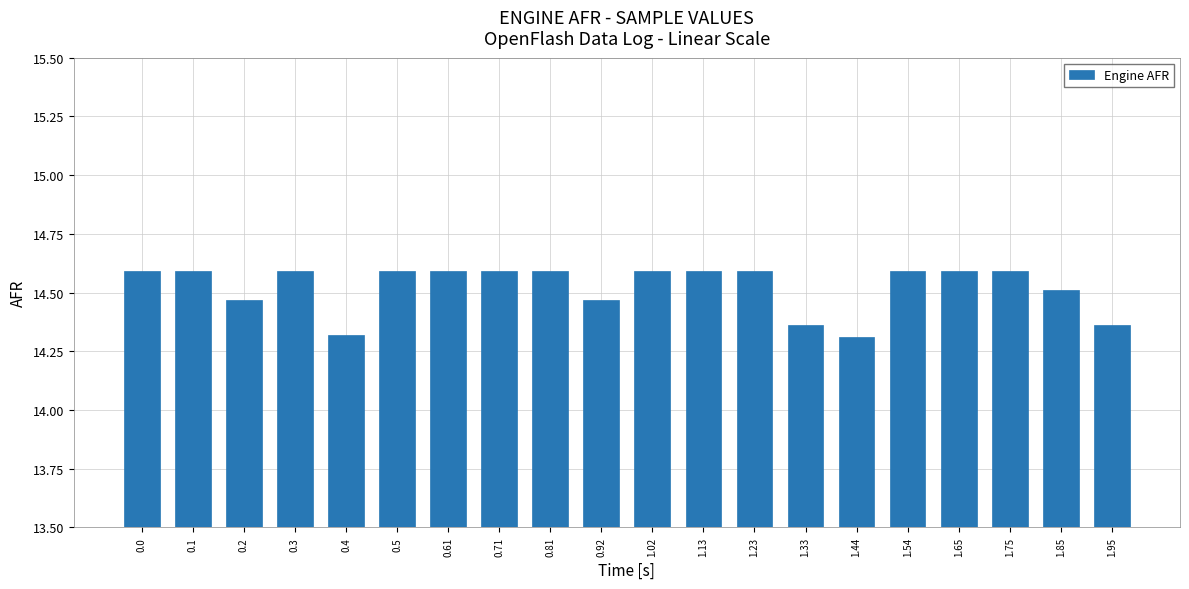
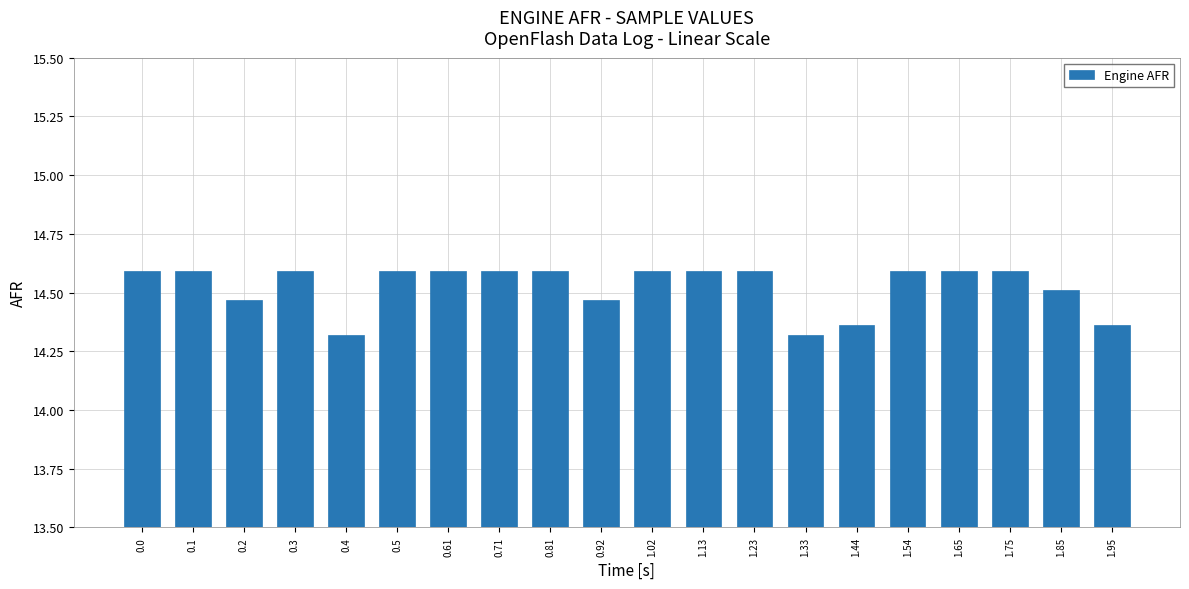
1.33: 14.36 -> 14.32
1.44: 14.31 -> 14.36
